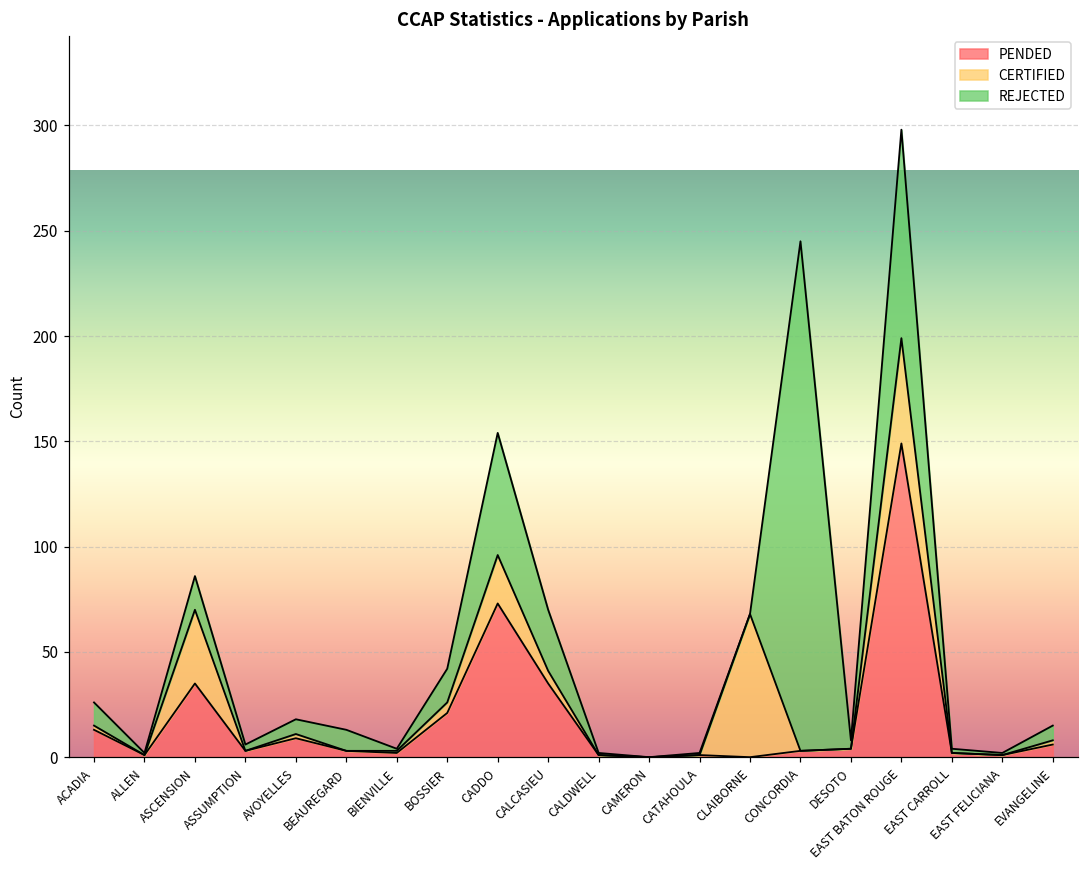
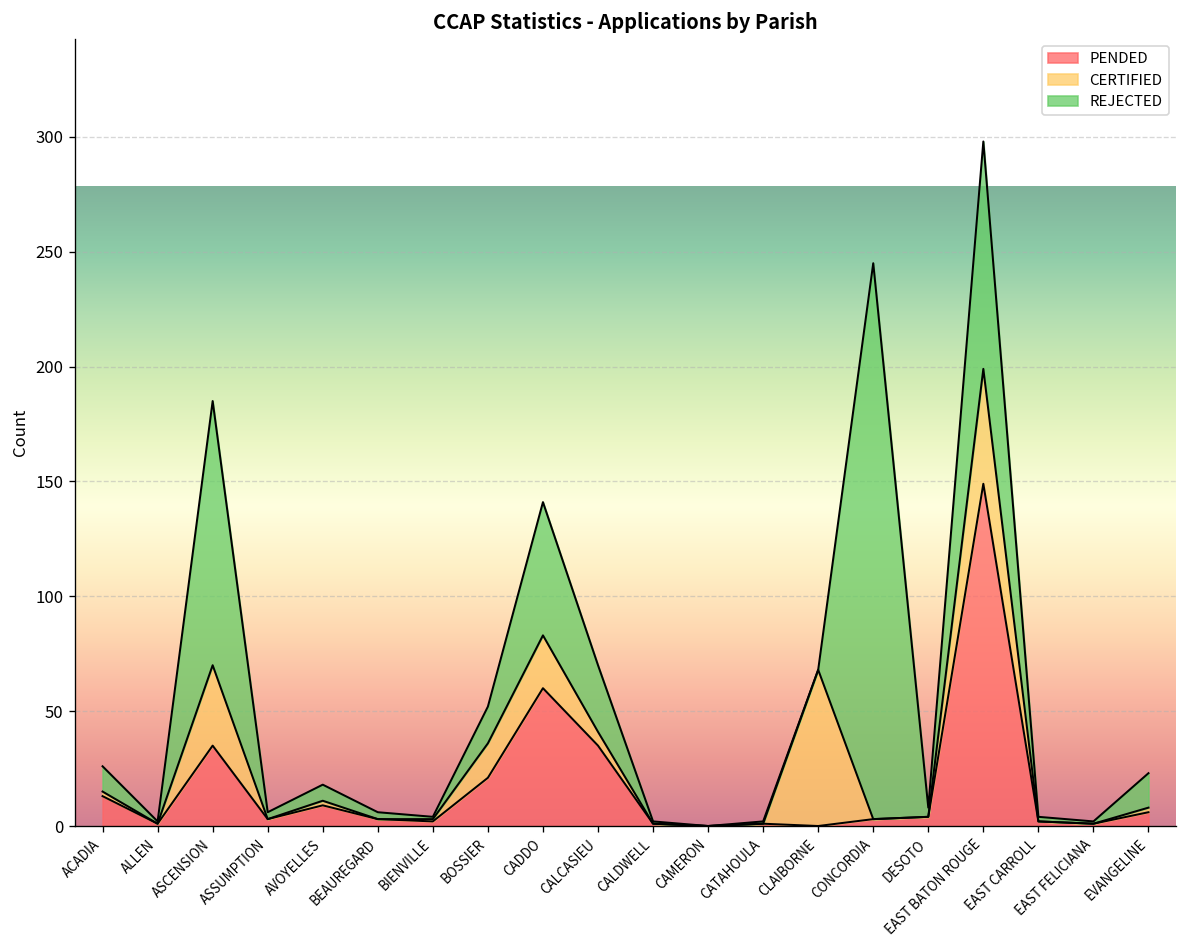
REJECTED, ASCENSION: 16 -> 115
REJECTED, BEAUREGARD: 10 -> 3
CERTIFIED, BOSSIER: 5 -> 15
PENDED, CADDO: 73 -> 60
REJECTED, EVANGELINE: 7 -> 15
